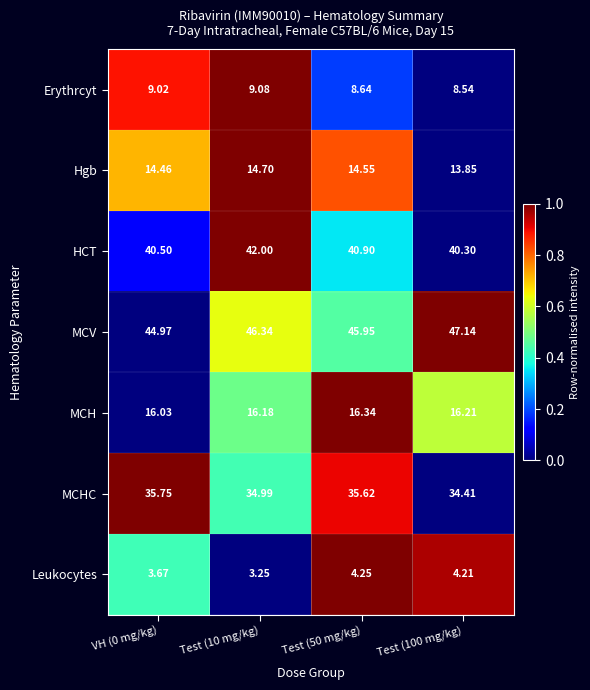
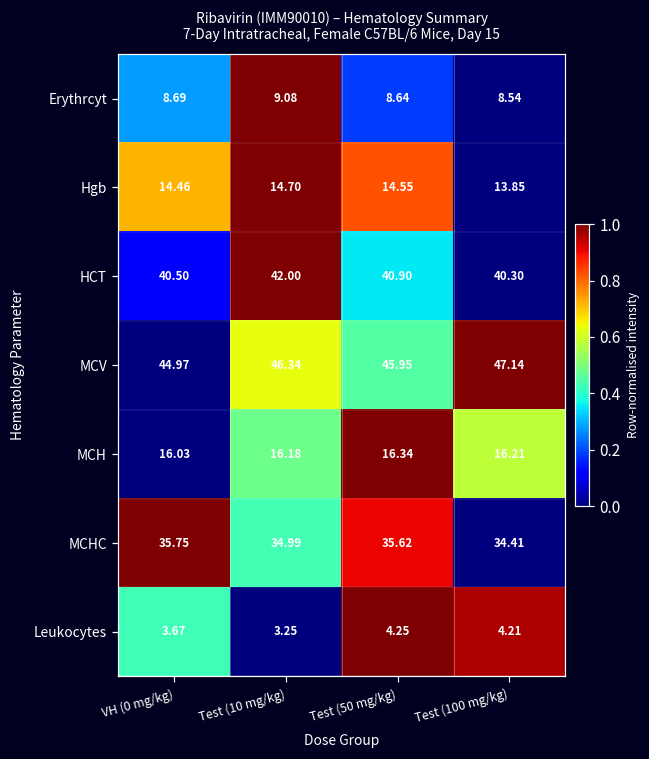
Erythrcyt, VH (0 mg/kg): 9.02 -> 8.69
